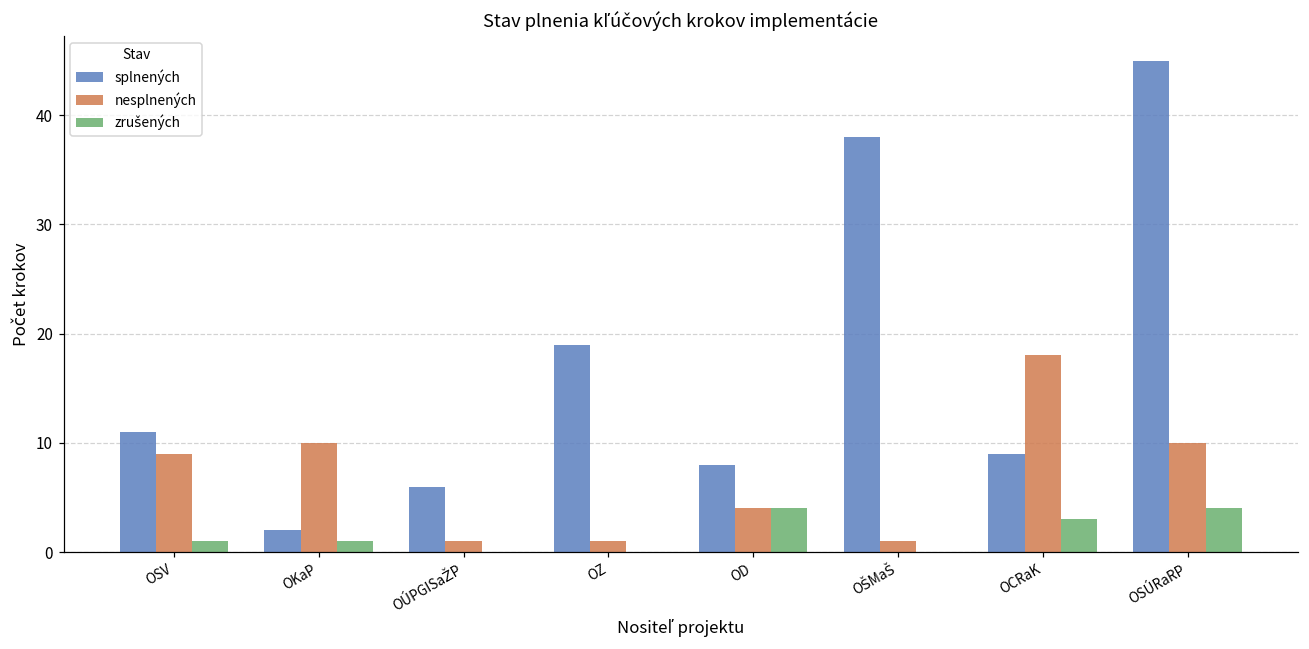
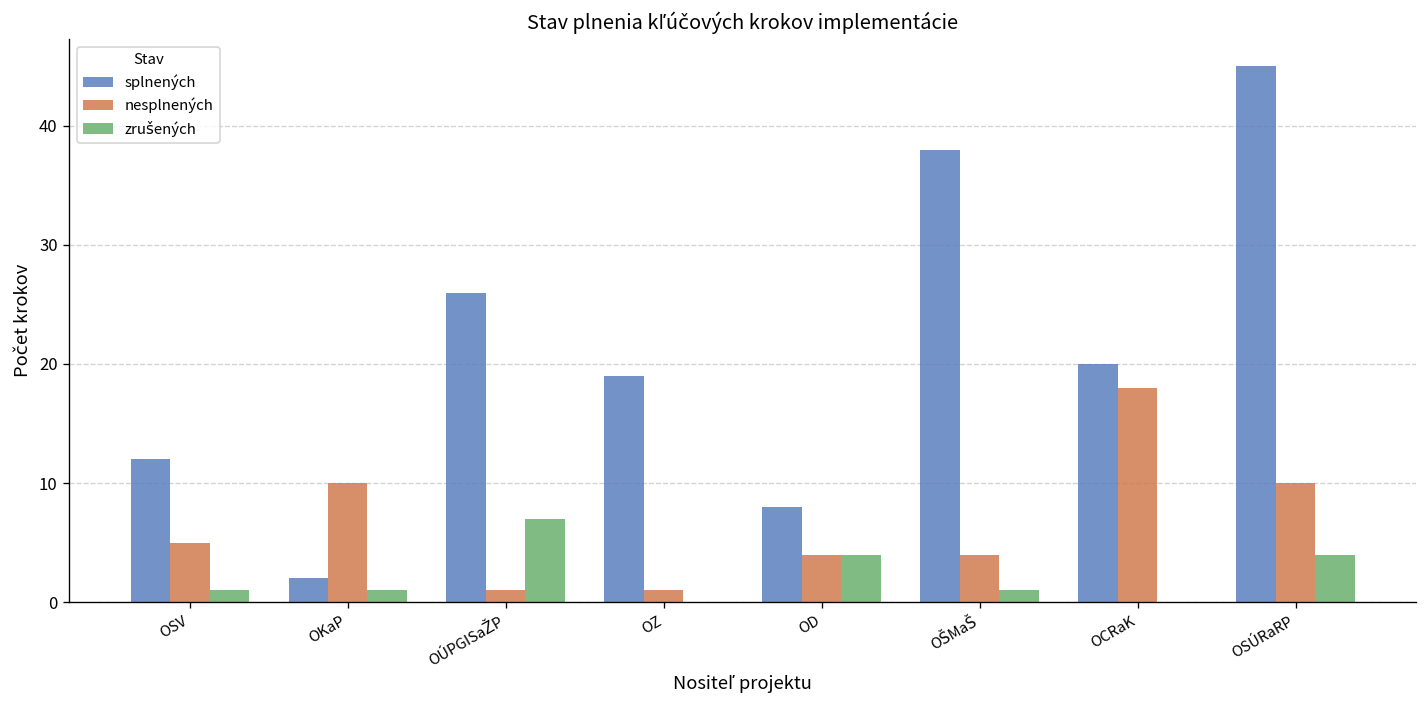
splnených, OSV: 11 -> 12
nesplnených, OSV: 9 -> 5
splnených, OÚPGISaŽP: 6 -> 26
zrušených, OÚPGISaŽP: 0 -> 7
nesplnených, OŠMaŠ: 1 -> 4
zrušených, OŠMaŠ: 0 -> 1
splnených, OCRaK: 9 -> 20
zrušených, OCRaK: 3 -> 0
